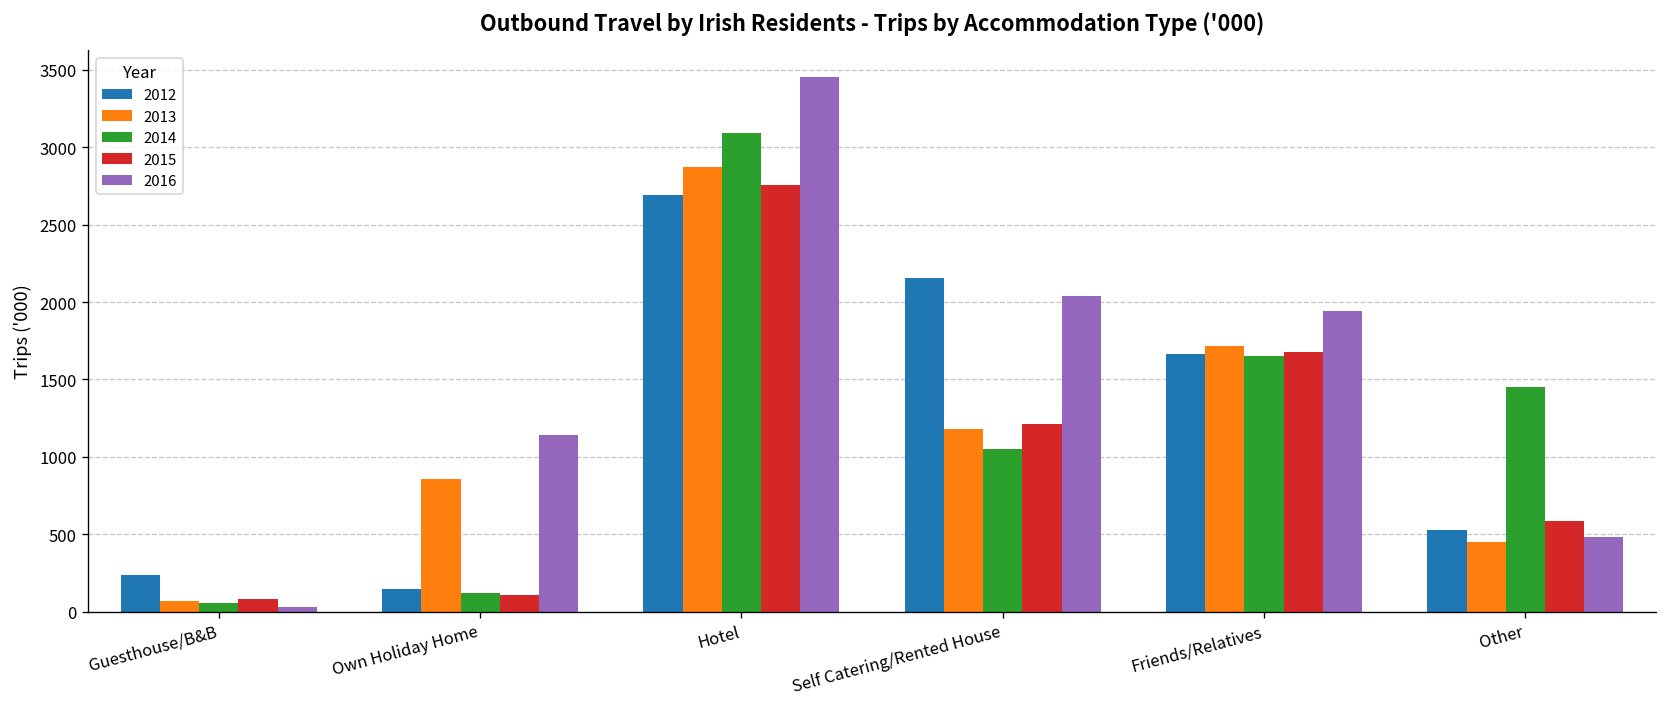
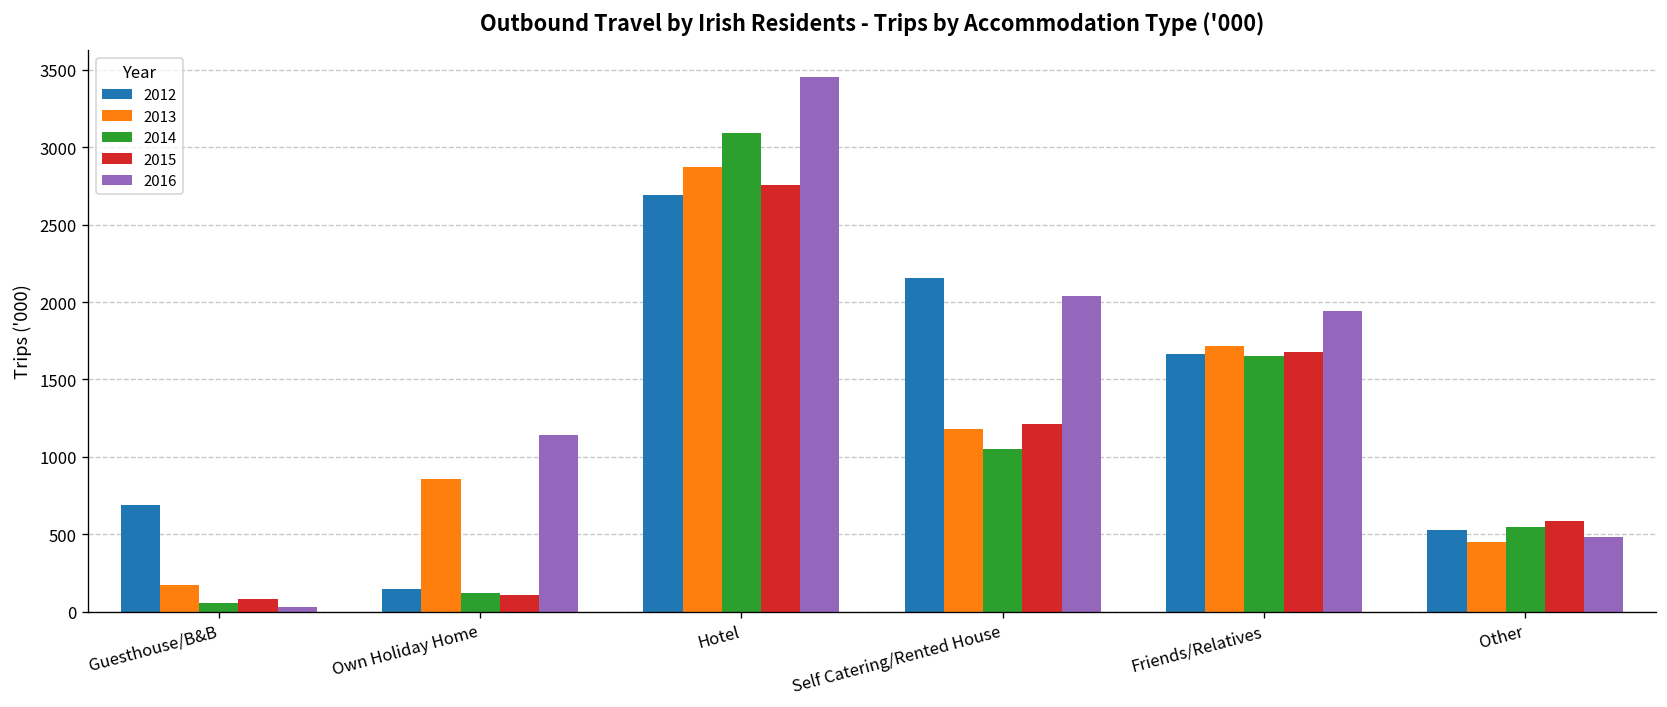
2012, Guesthouse/B&B: 230 -> 690
2013, Guesthouse/B&B: 70 -> 170
2014, Other: 1450 -> 550
